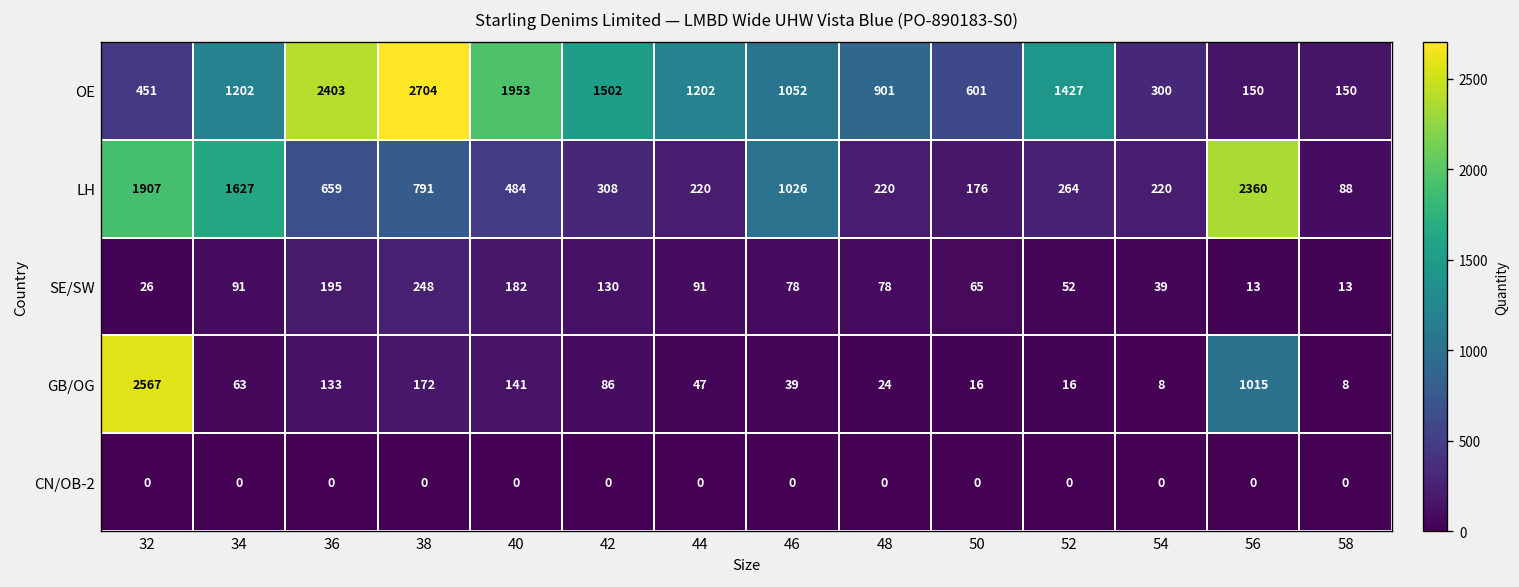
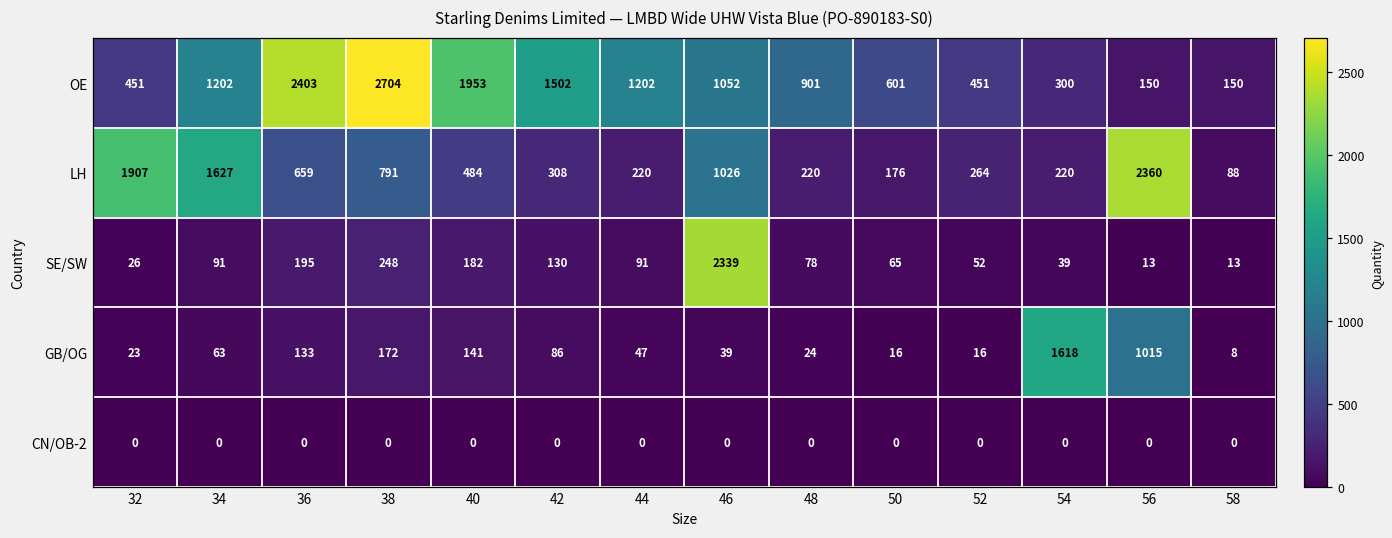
OE, 52: 1427 -> 451
SE/SW, 46: 78 -> 2339
GB/OG, 32: 2567 -> 23
GB/OG, 54: 8 -> 1618
